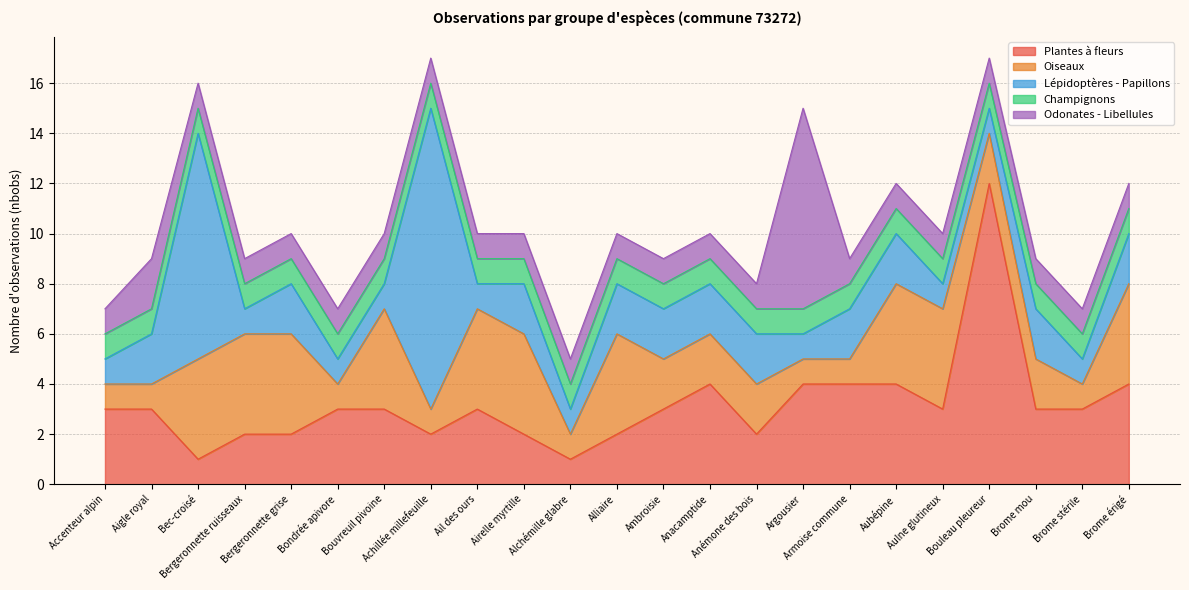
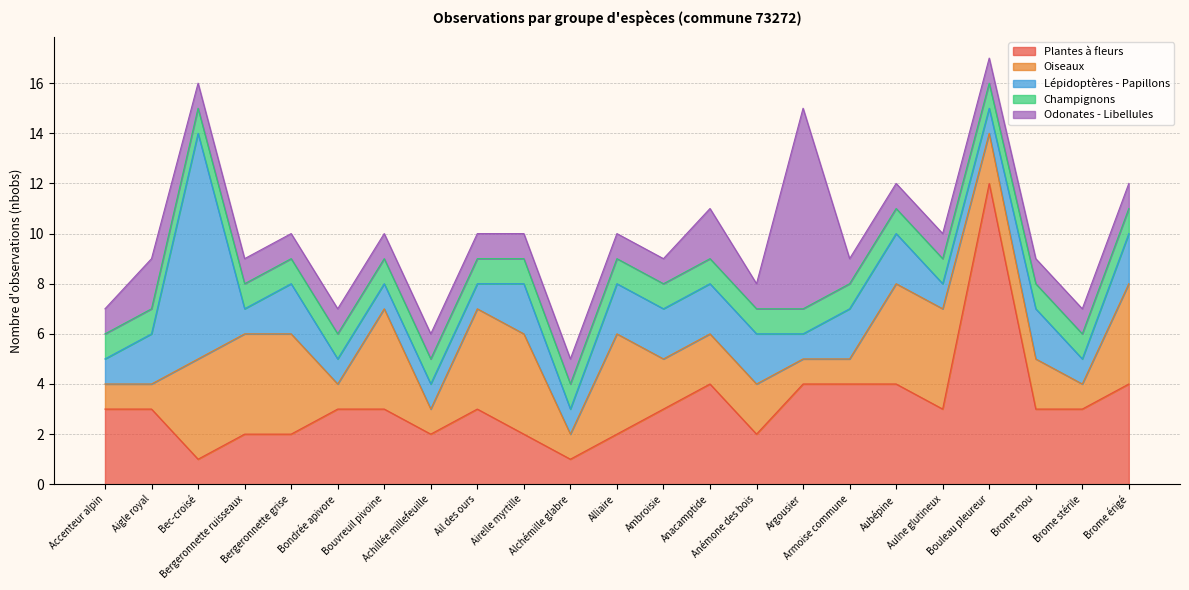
Lépidoptères - Papillons, Achillée millefeuille: 12 -> 1
Odonates - Libellules, Anacamptide: 1 -> 2
